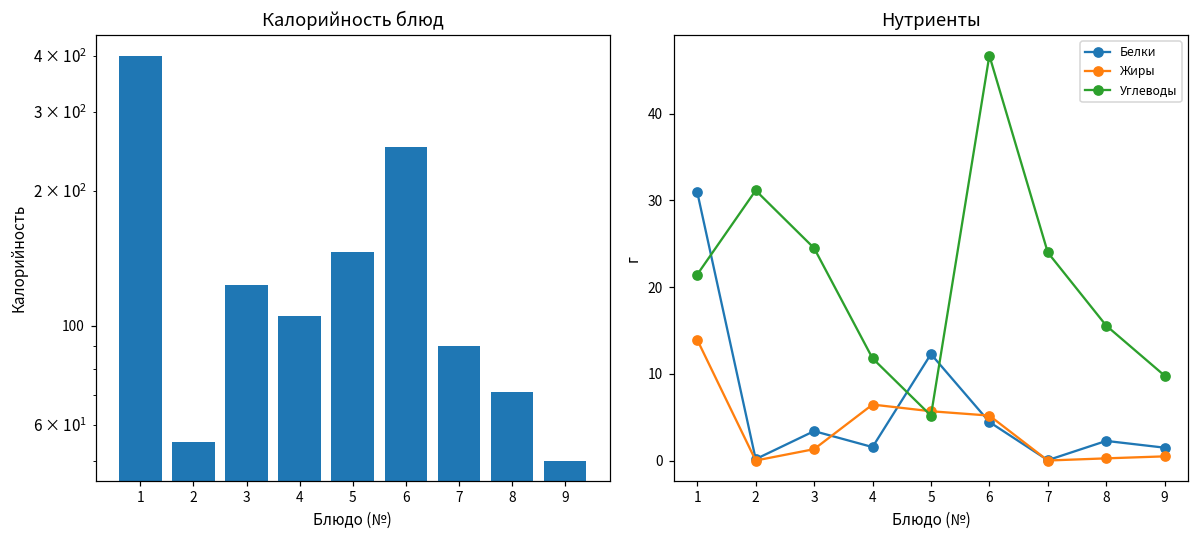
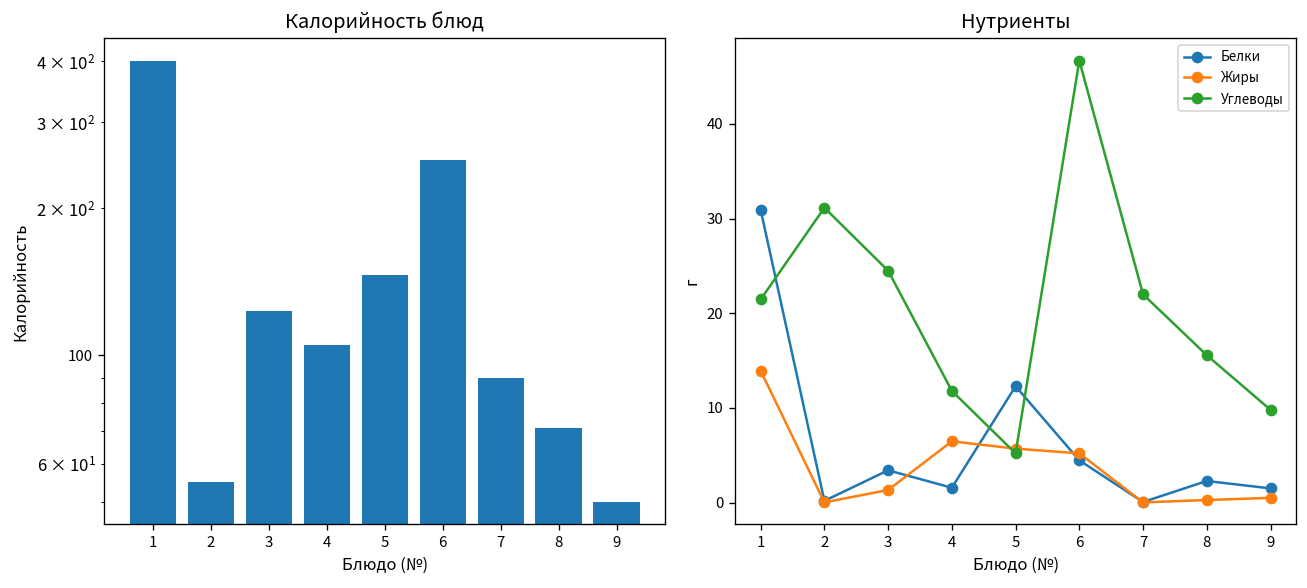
Нутриенты, Углеводы, 7: 24 -> 22
